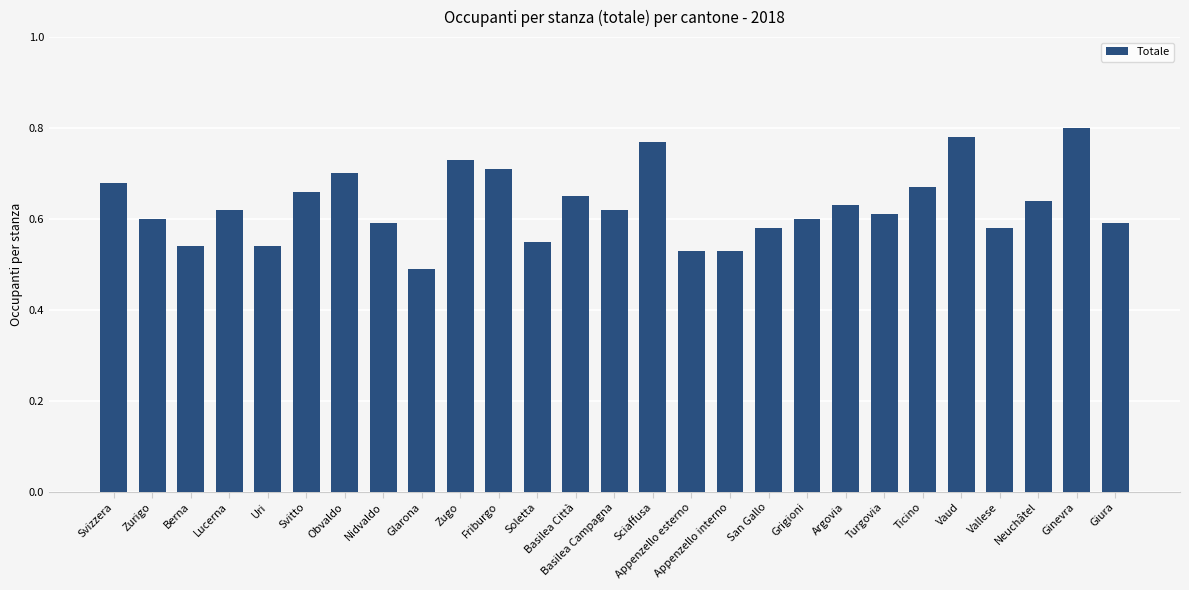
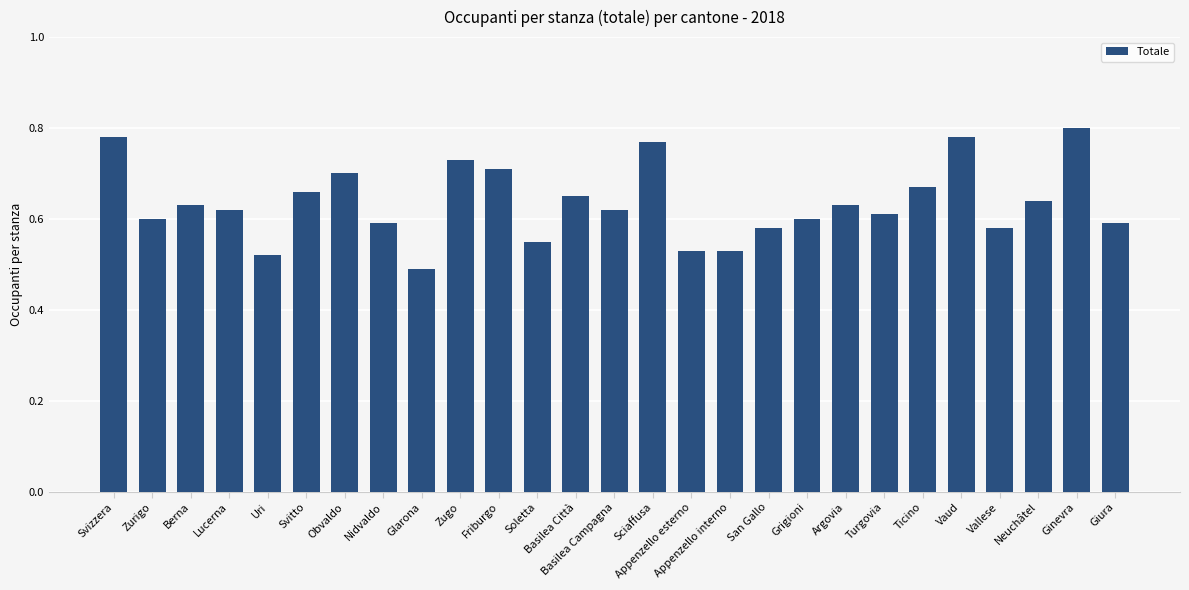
Svizzera: 0.68 -> 0.78
Berna: 0.54 -> 0.63
Uri: 0.54 -> 0.52
